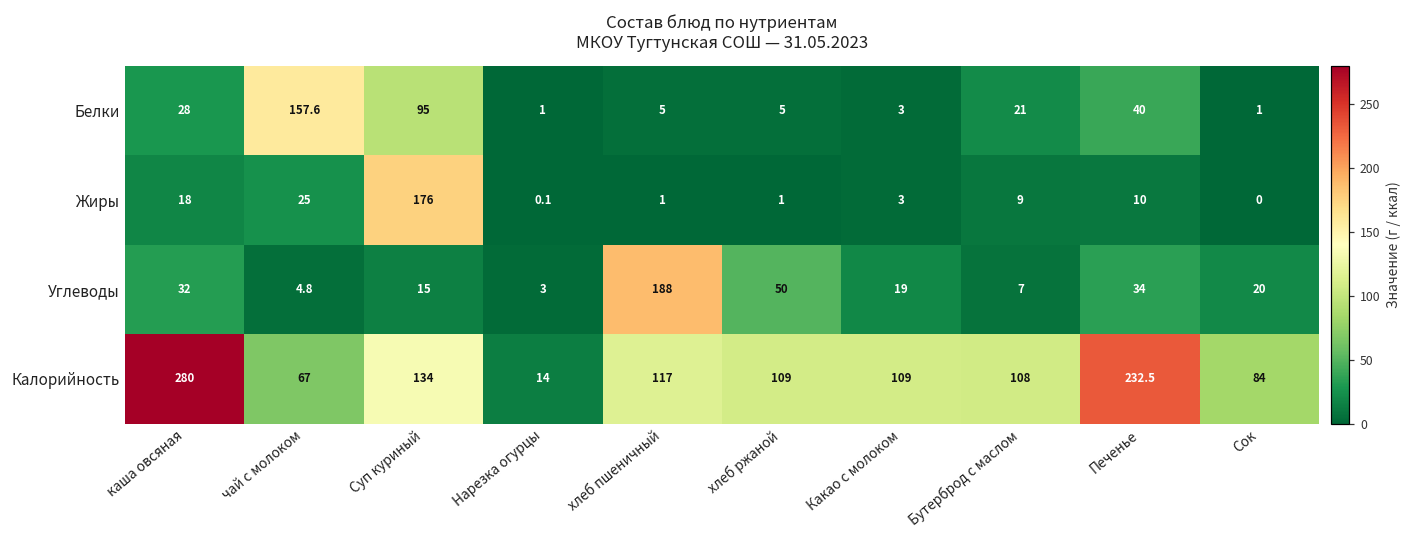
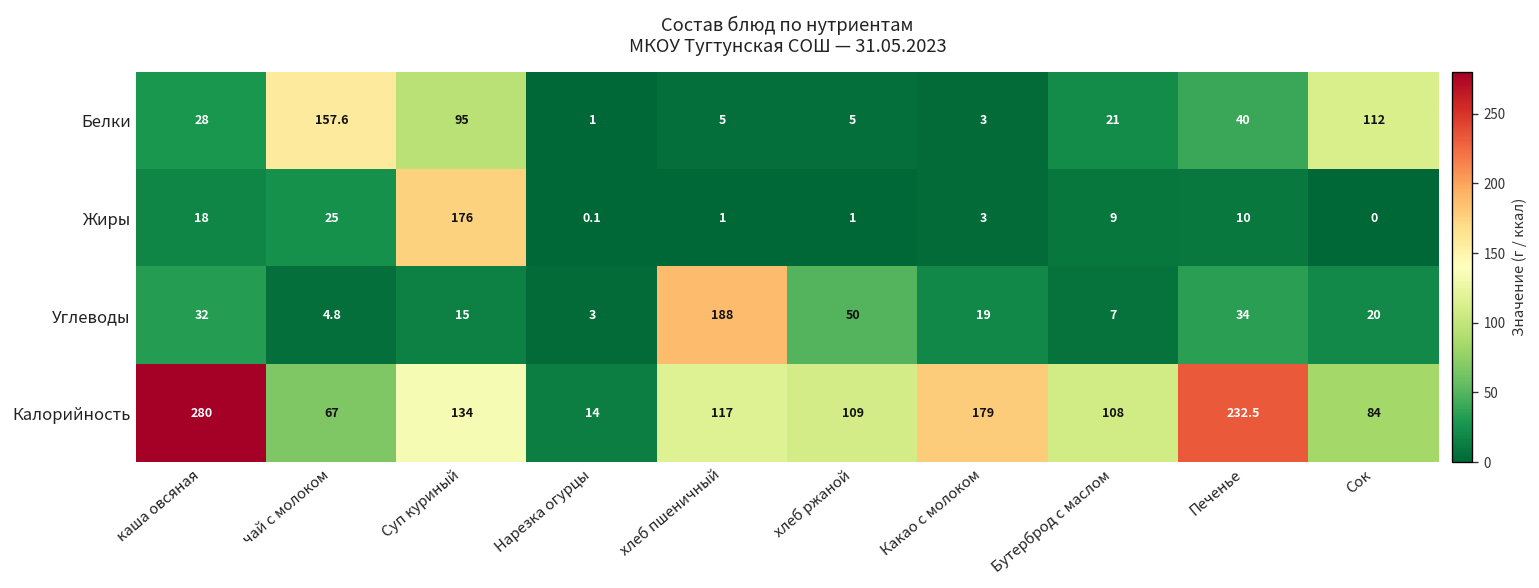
Белки, Сок: 1 -> 112
Калорийность, Какао с молоком: 109 -> 179
